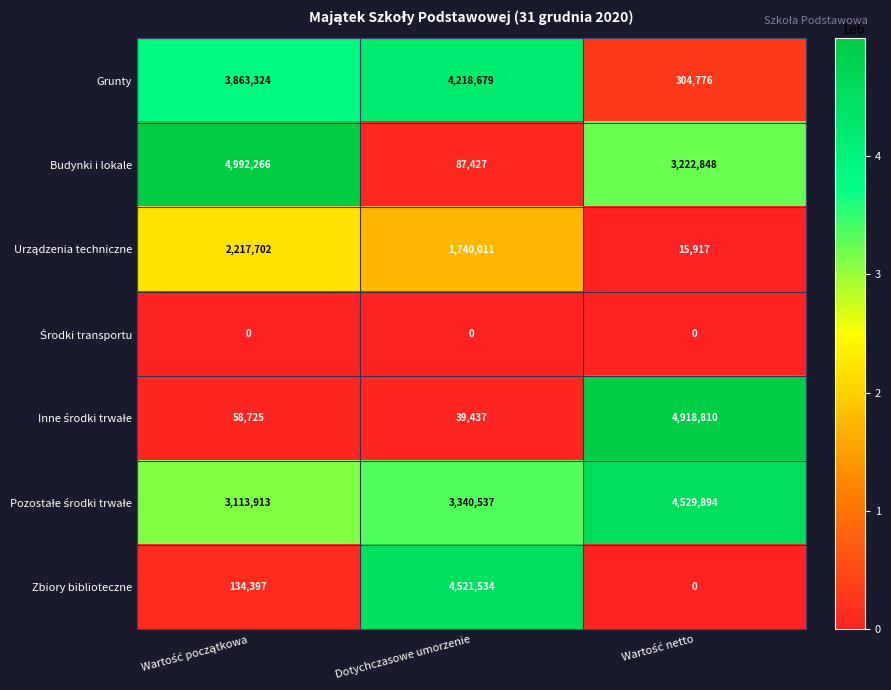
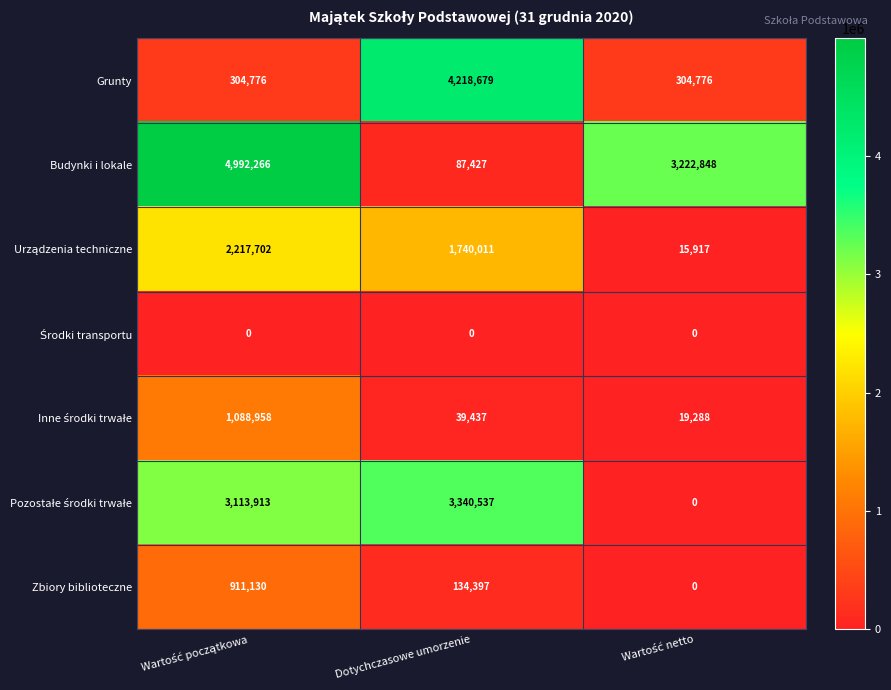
Grunty, Wartość początkowa: 3,863,324 -> 304,776
Inne środki trwałe, Wartość początkowa: 58,725 -> 1,088,958
Inne środki trwałe, Wartość netto: 4,918,810 -> 19,288
Pozostałe środki trwałe, Wartość netto: 4,529,894 -> 0
Zbiory biblioteczne, Wartość początkowa: 134,397 -> 911,130
Zbiory biblioteczne, Dotychczasowe umorzenie: 4,521,534 -> 134,397
